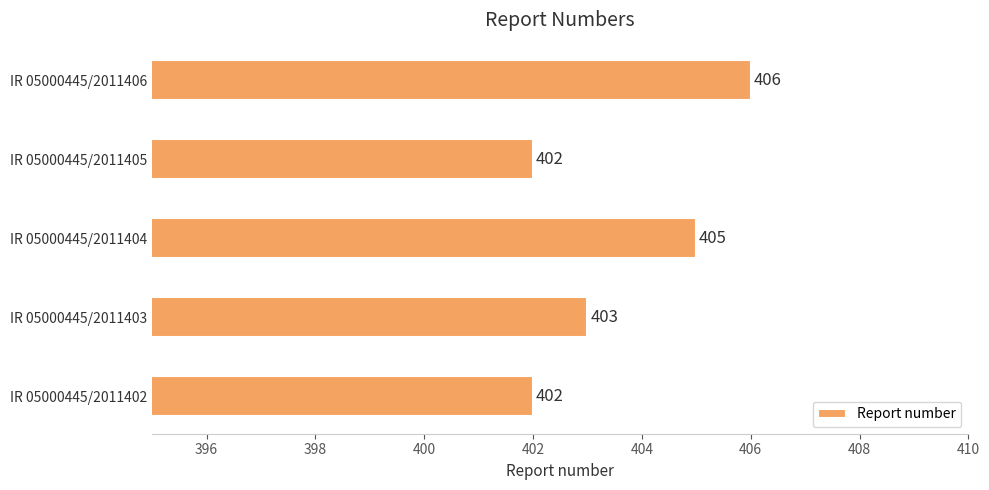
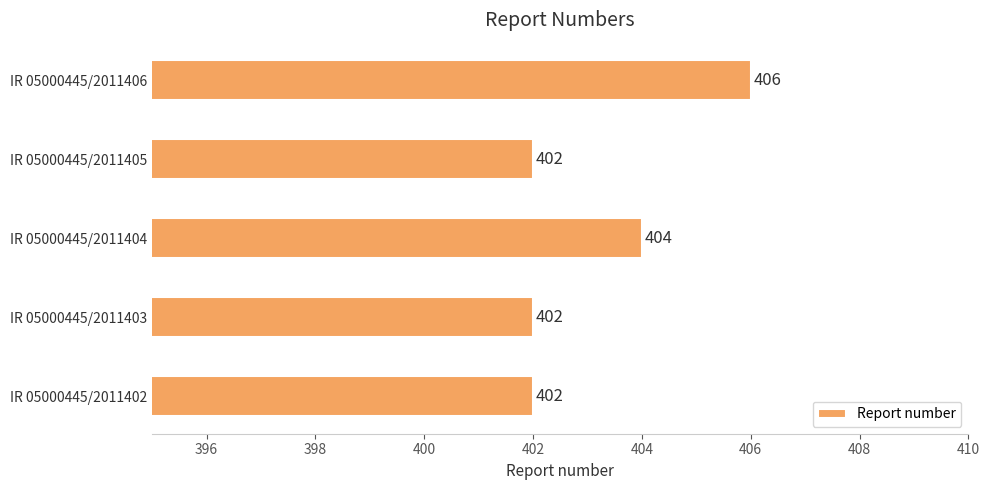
IR 05000445/2011404: 405 -> 404
IR 05000445/2011403: 403 -> 402
